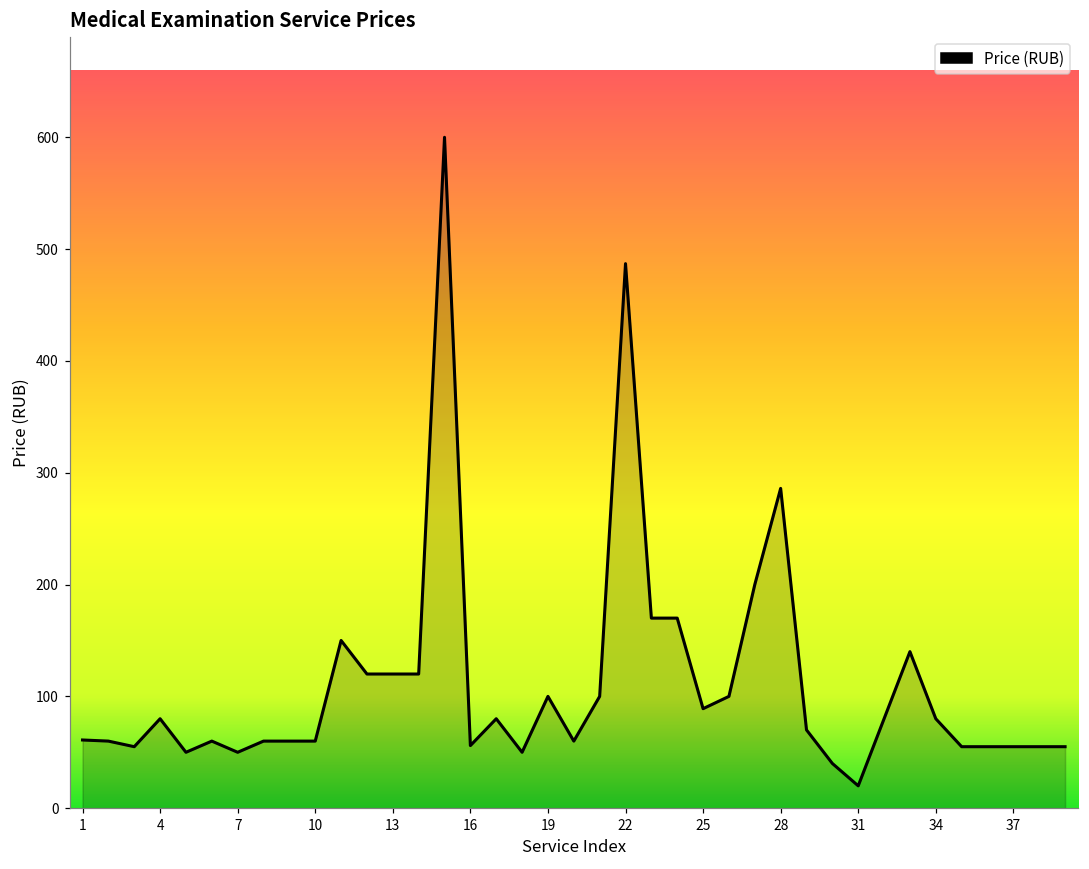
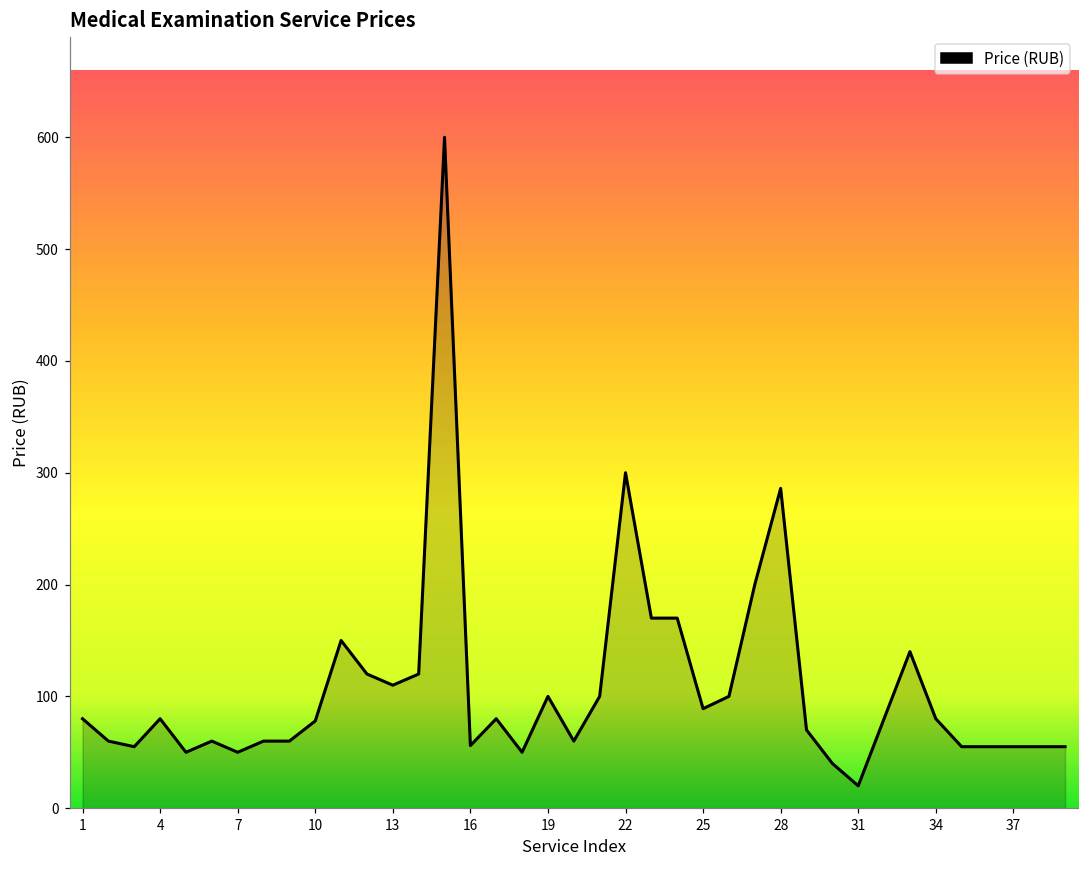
1: 61 -> 80
10: 60 -> 78
13: 120 -> 110
22: 487 -> 300
